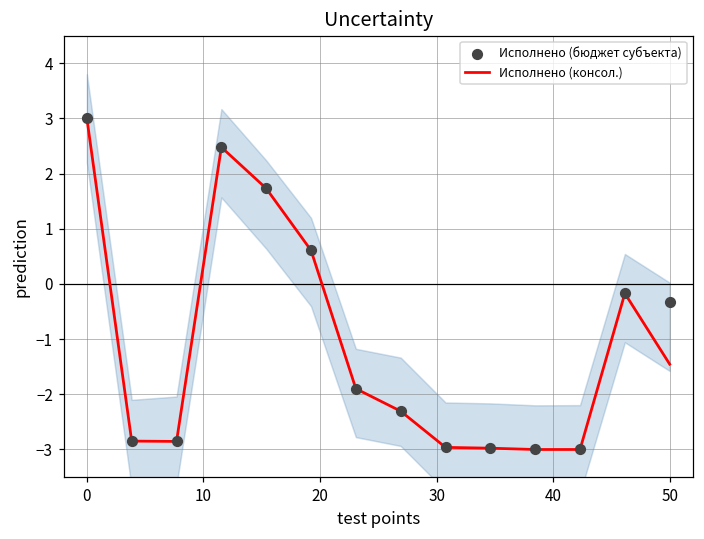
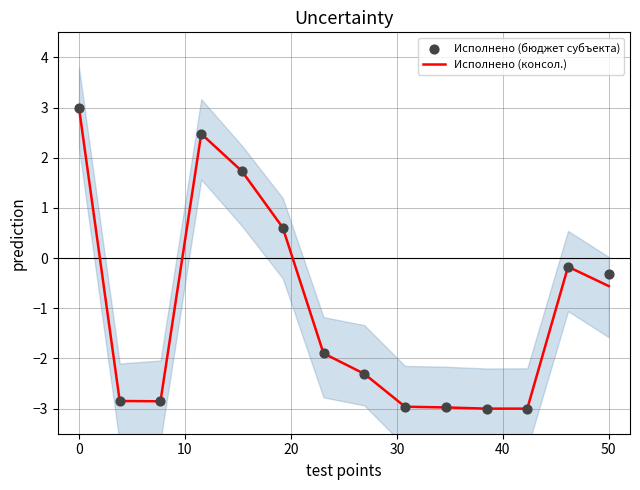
Исполнено (консол.), 50: -1.5 -> -0.6
